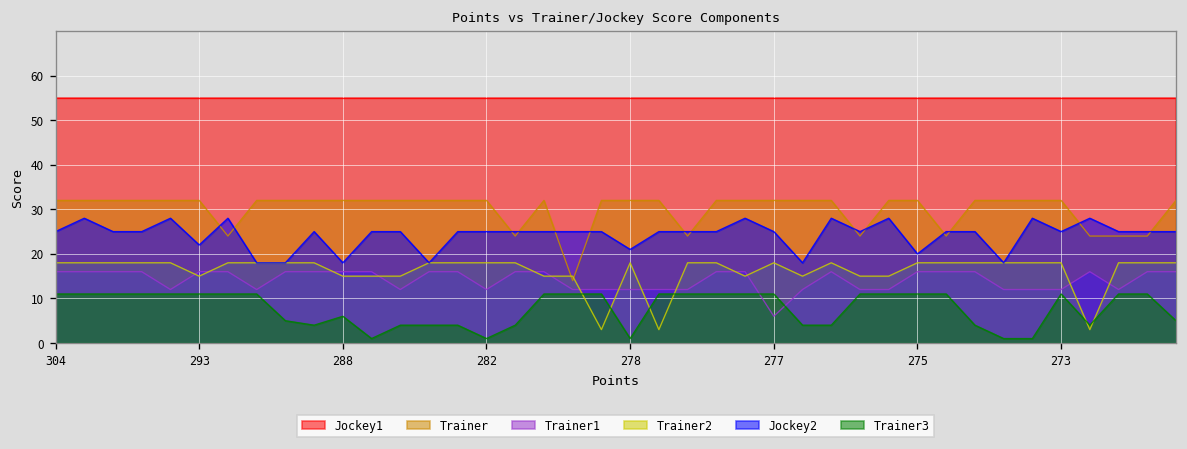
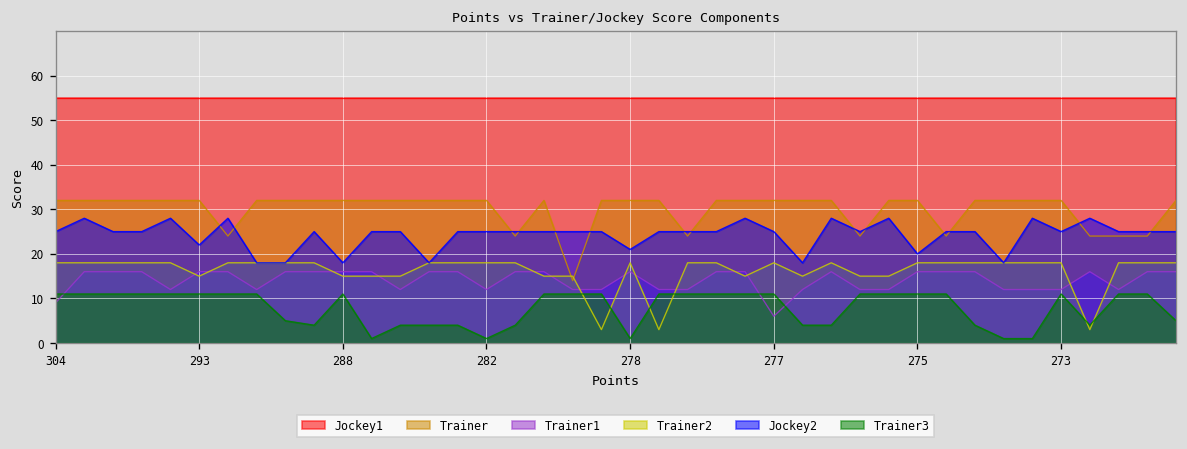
Trainer1, 304: 16 -> 9
Trainer3, 288: 6 -> 11
Trainer1, 278: 12 -> 16
